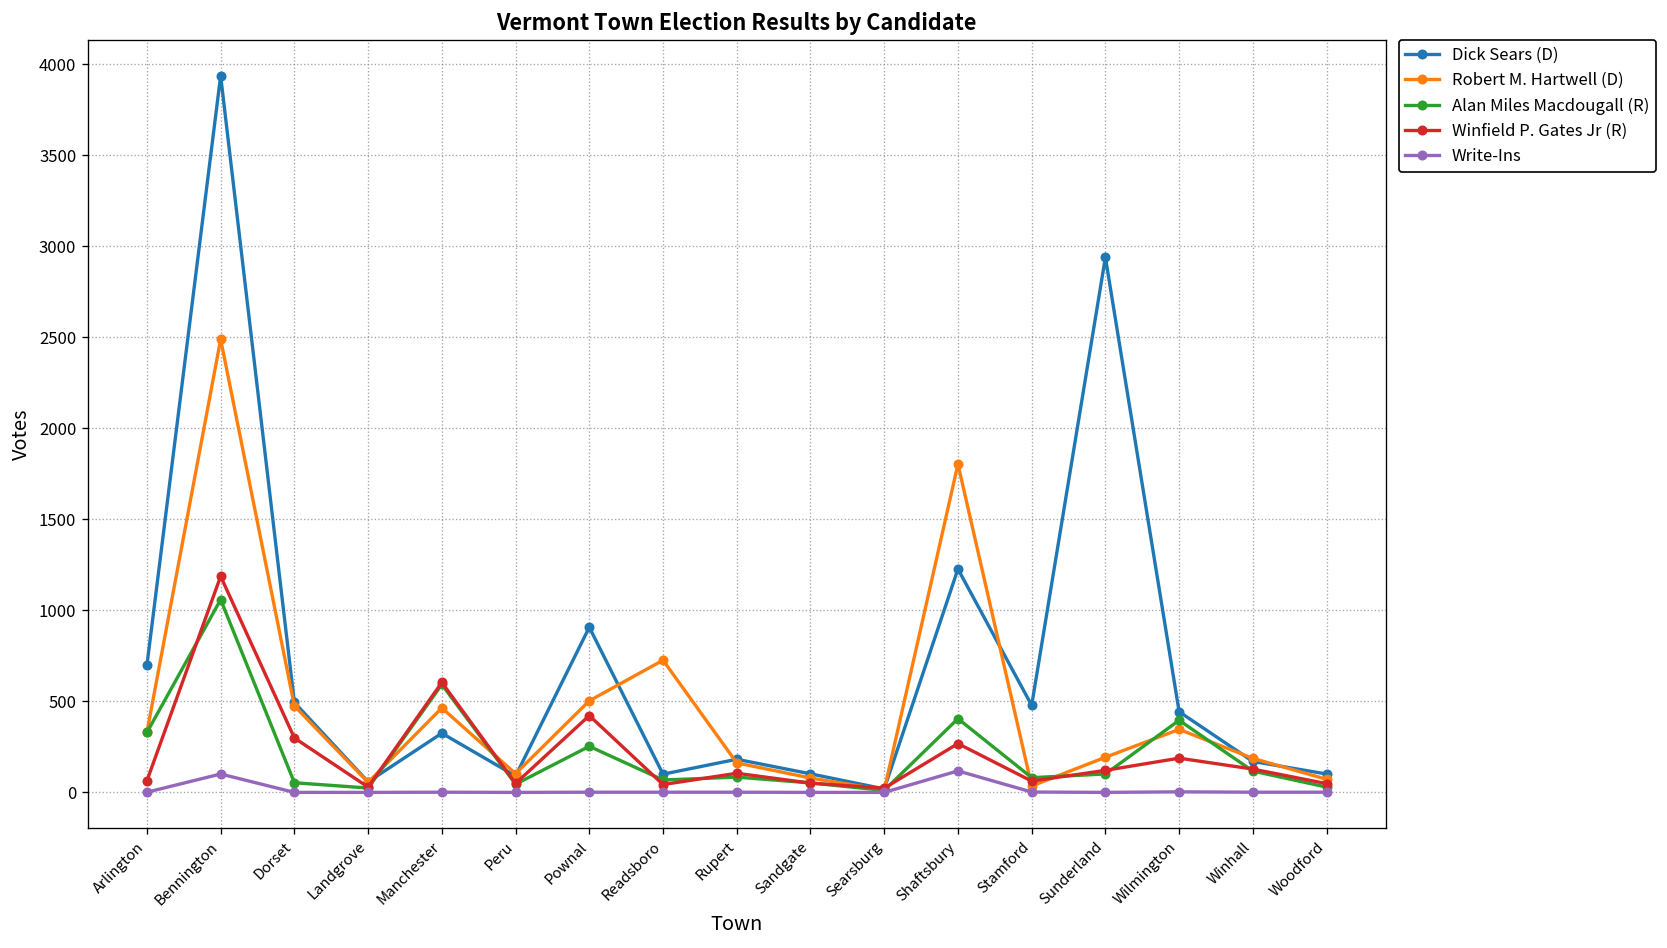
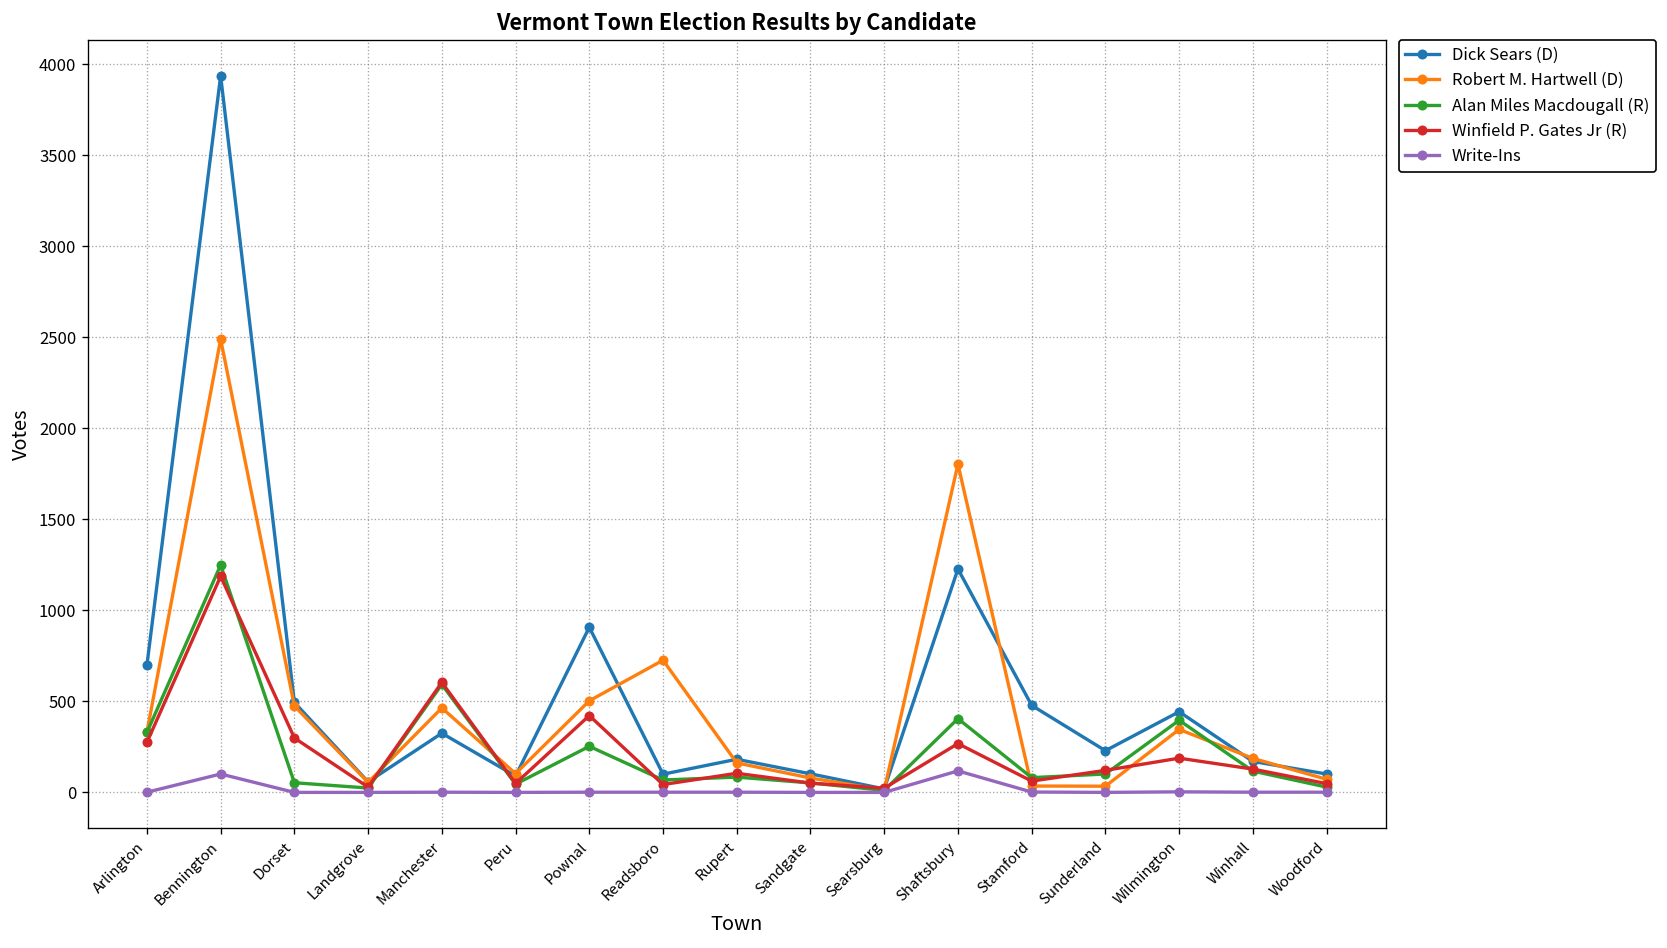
Winfield P. Gates Jr (R), Arlington: 60 -> 280
Alan Miles Macdougall (R), Bennington: 1060 -> 1250
Dick Sears (D), Sunderland: 2940 -> 230
Robert M. Hartwell (D), Sunderland: 190 -> 30
